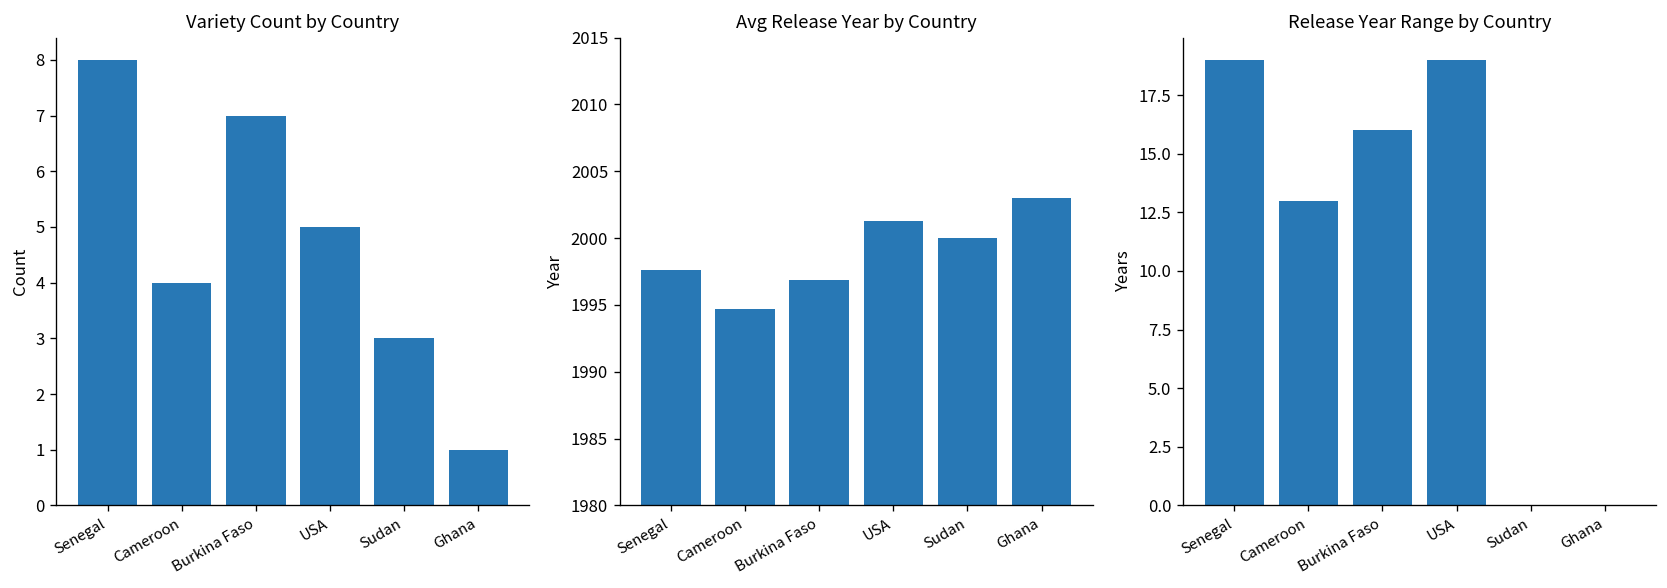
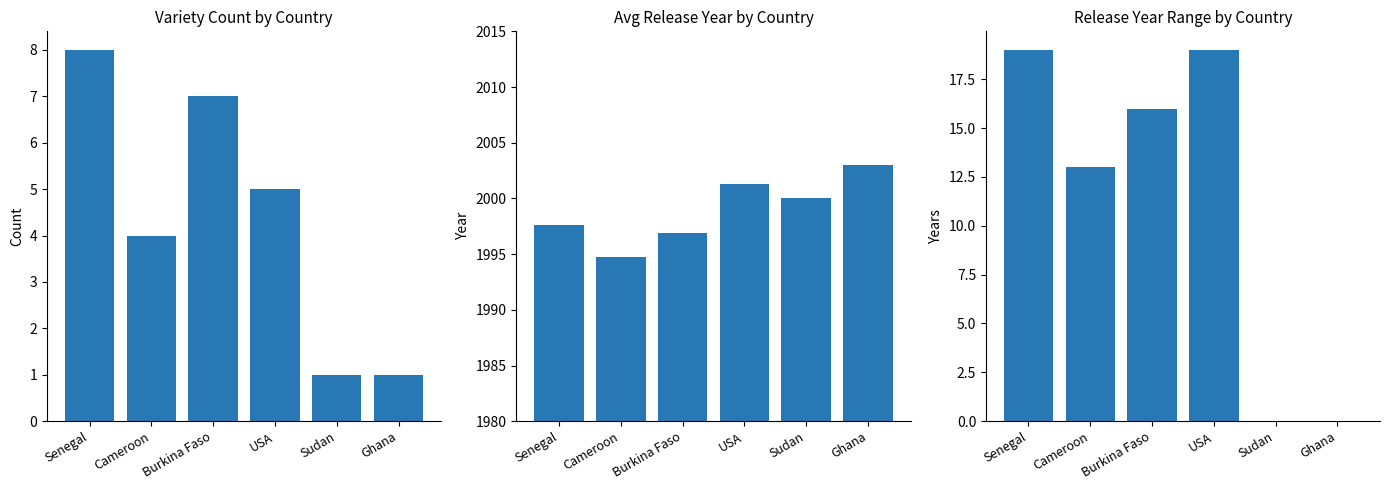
Variety Count by Country, Sudan: 3 -> 1
